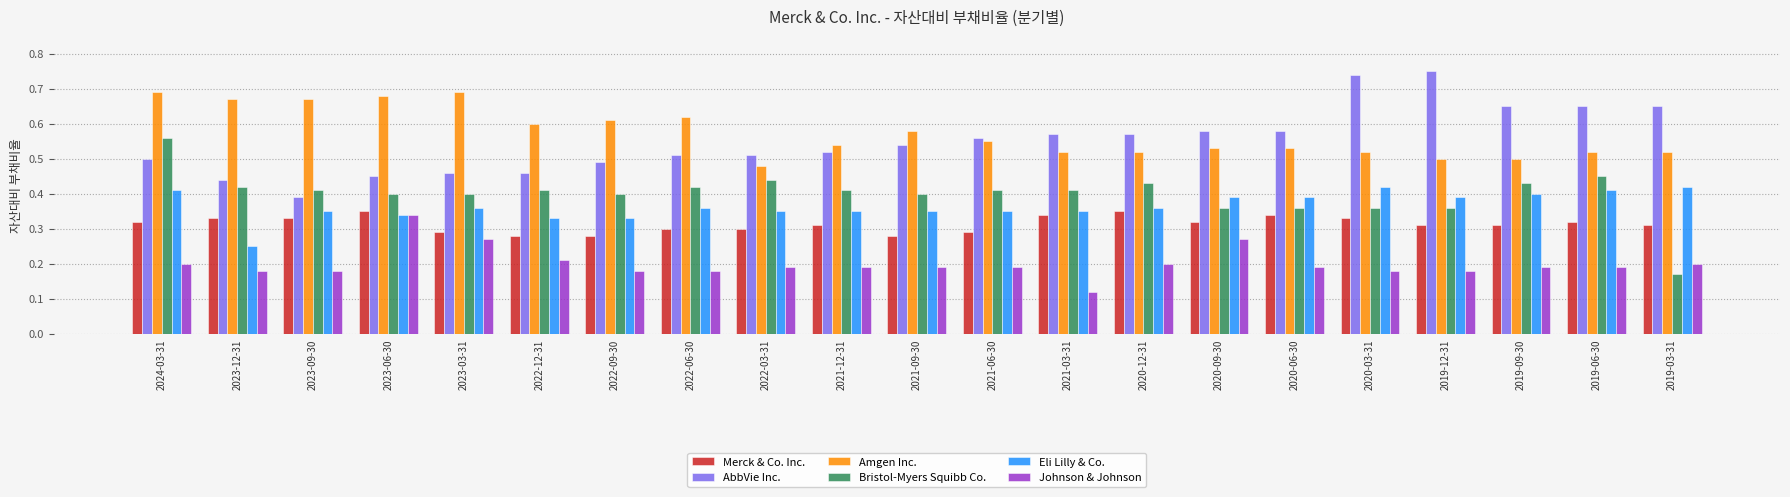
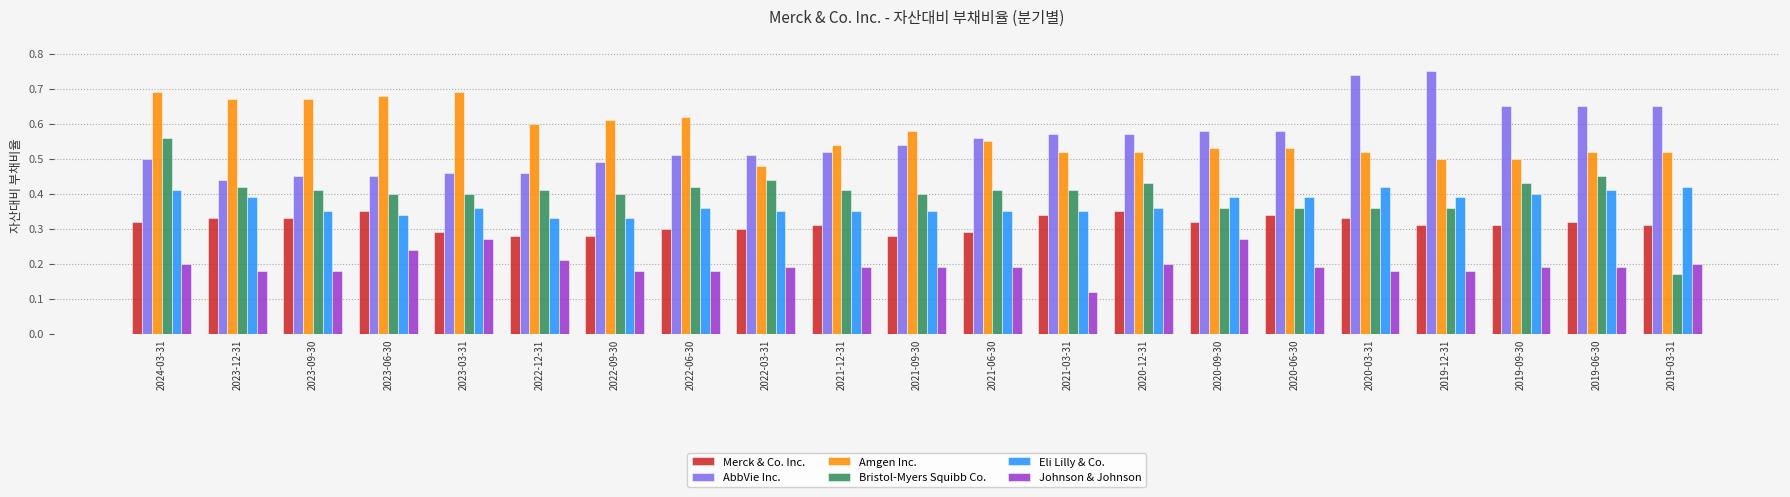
Eli Lilly & Co., 2023-12-31: 0.25 -> 0.39
AbbVie Inc., 2023-09-30: 0.39 -> 0.45
Johnson & Johnson, 2023-06-30: 0.34 -> 0.24
